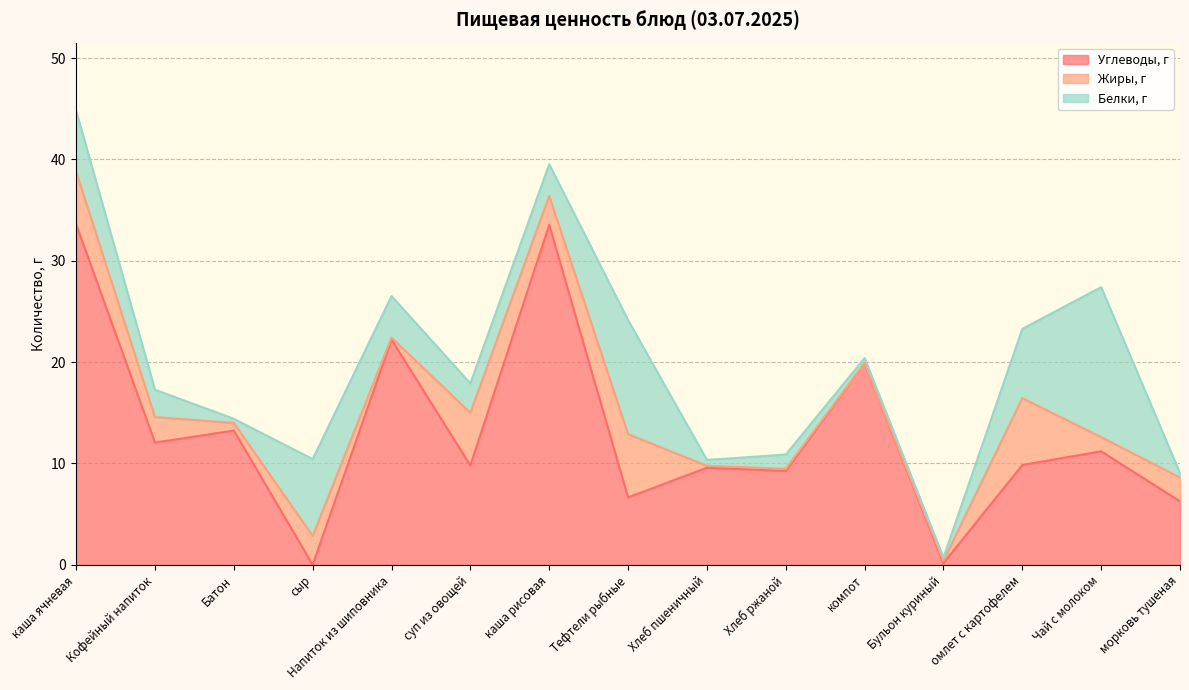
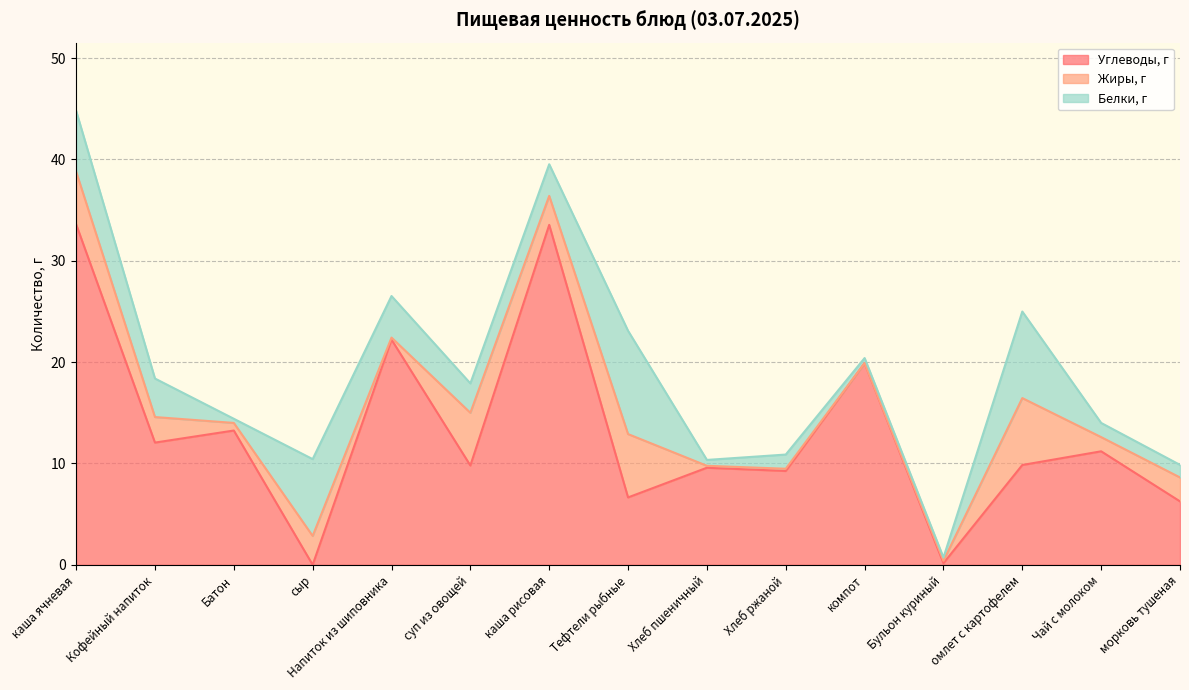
Белки, г, Кофейный напиток: 2.7 -> 3.8
Белки, г, Тефтели рыбные: 11.2 -> 10.2
Белки, г, омлет с картофелем: 6.8 -> 8.5
Белки, г, Чай с молоком: 14.8 -> 1.4
Белки, г, морковь тушеная: 0.4 -> 1.2
